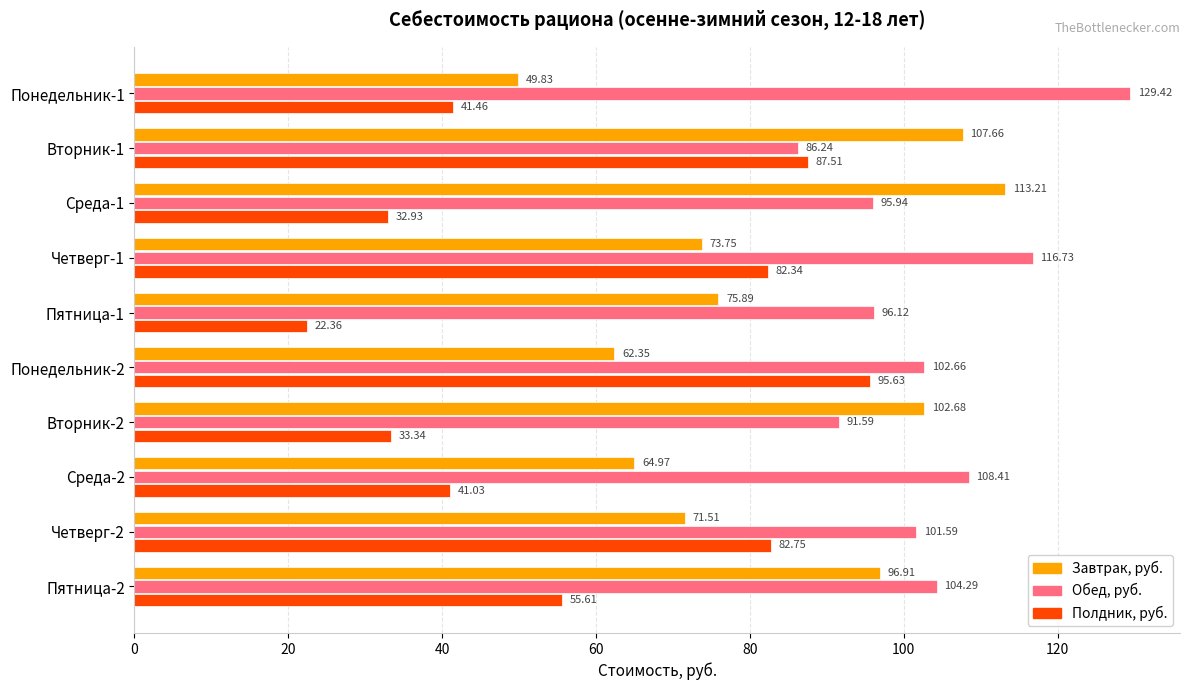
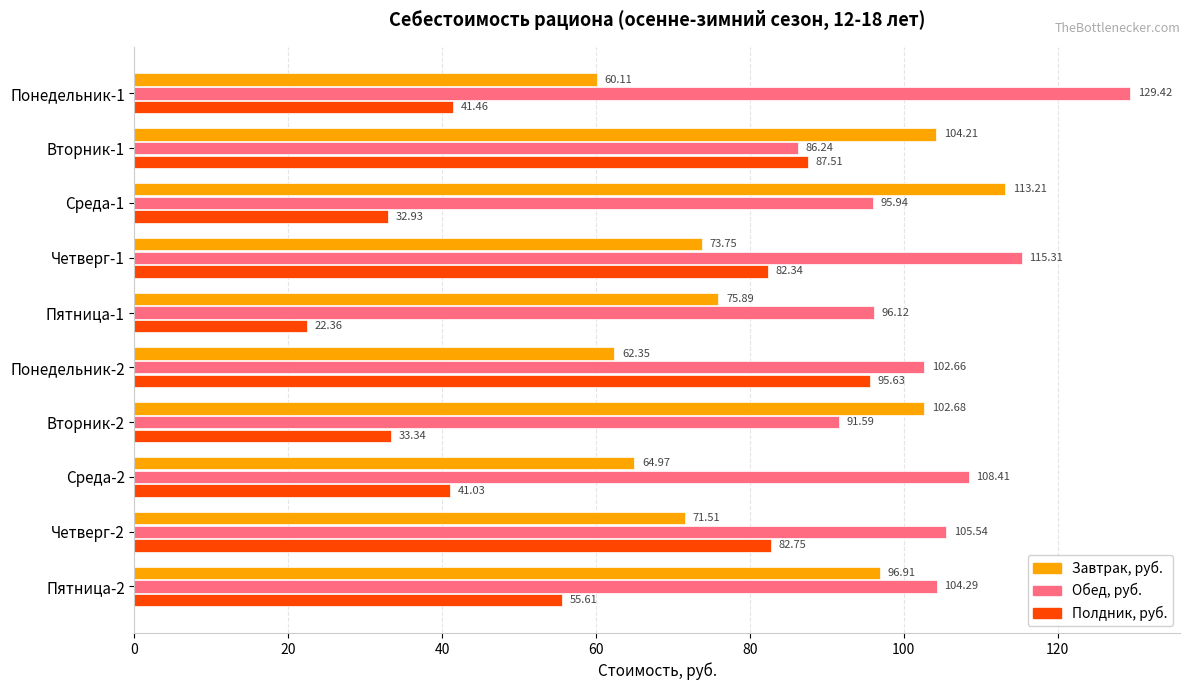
Завтрак, руб., Понедельник-1: 49.83 -> 60.11
Завтрак, руб., Вторник-1: 107.66 -> 104.21
Обед, руб., Четверг-1: 116.73 -> 115.31
Обед, руб., Четверг-2: 101.59 -> 105.54
